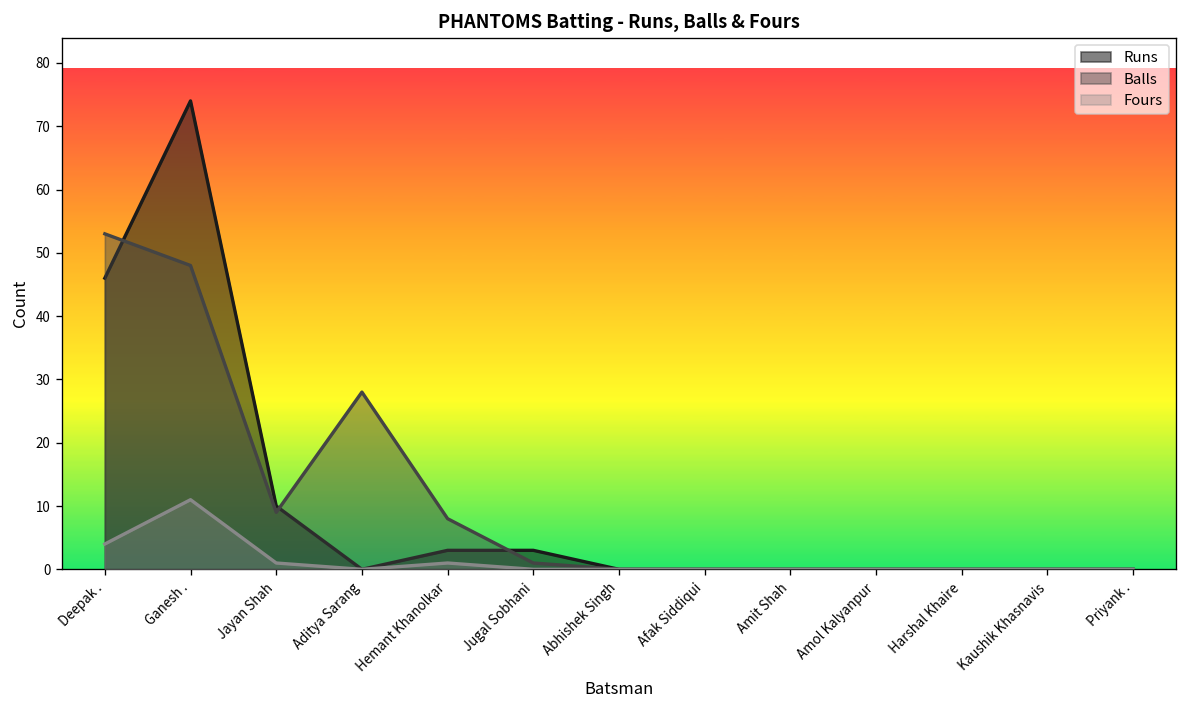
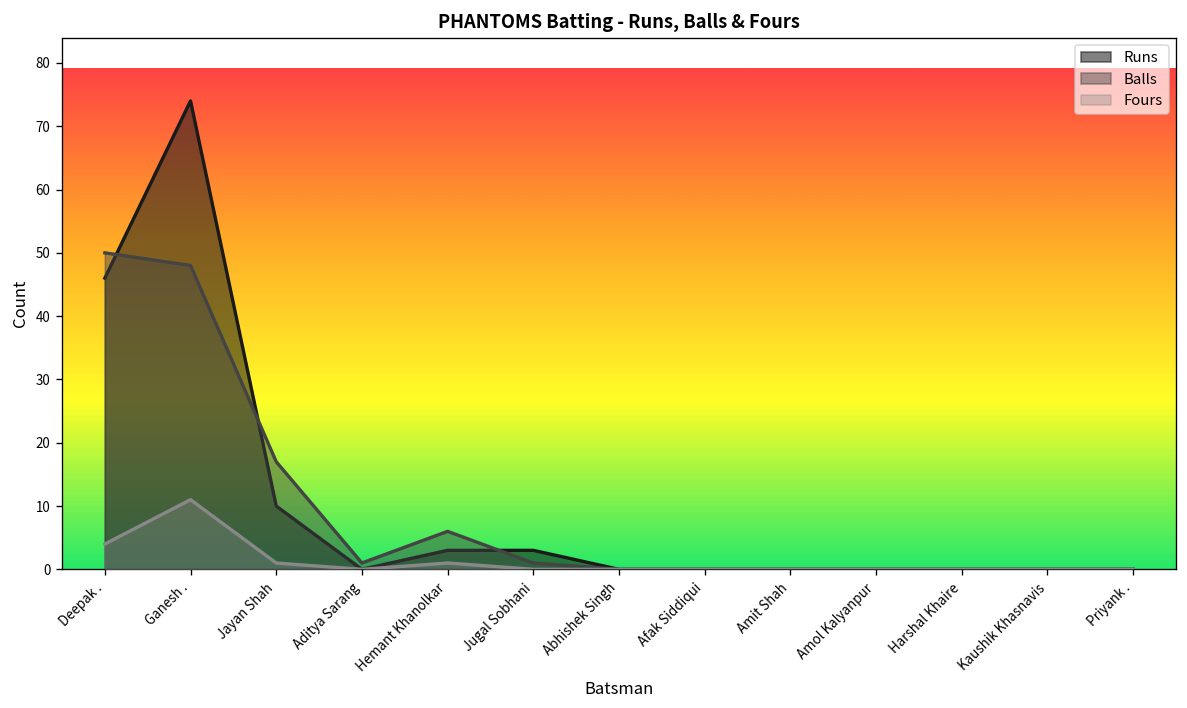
Balls, Deepak .: 53 -> 50
Balls, Jayan Shah: 9 -> 17
Balls, Aditya Sarang: 28 -> 1
Balls, Hemant Khanolkar: 8 -> 6
